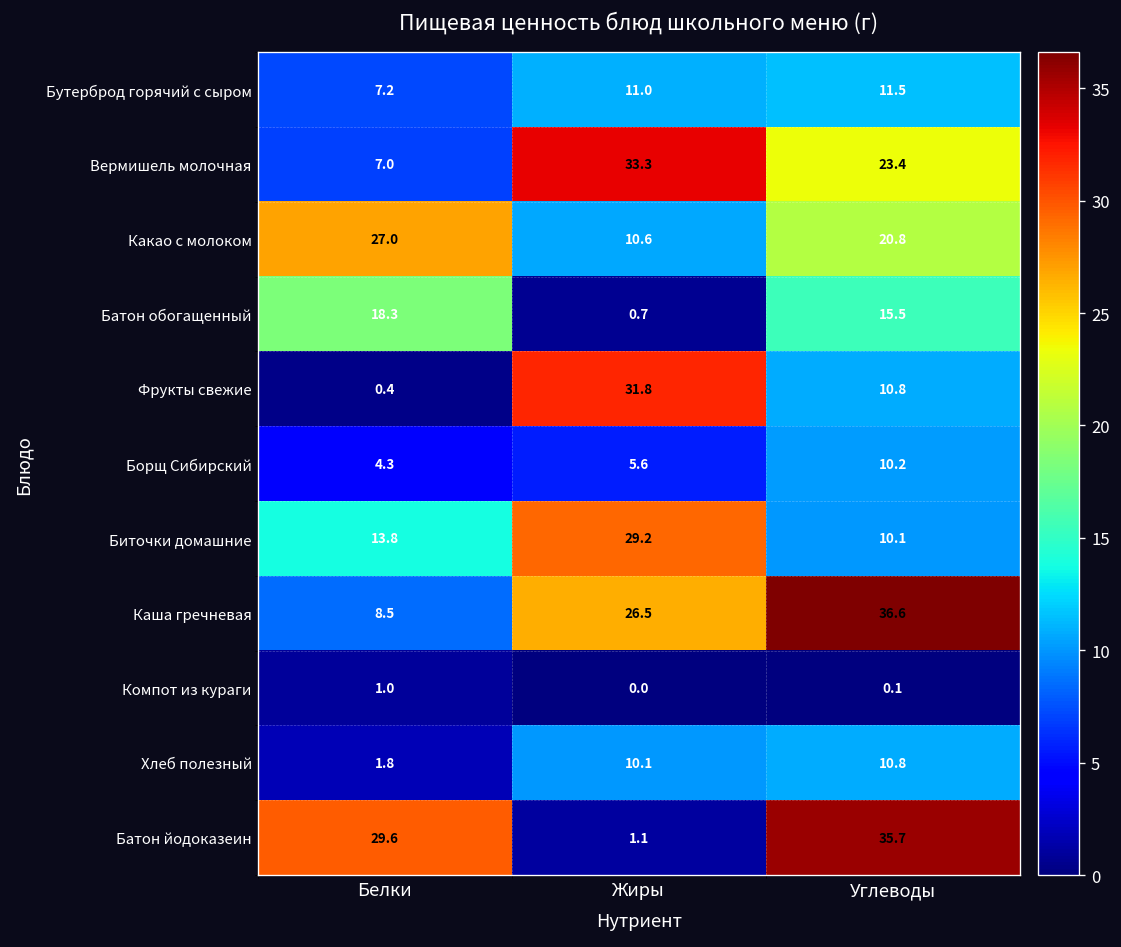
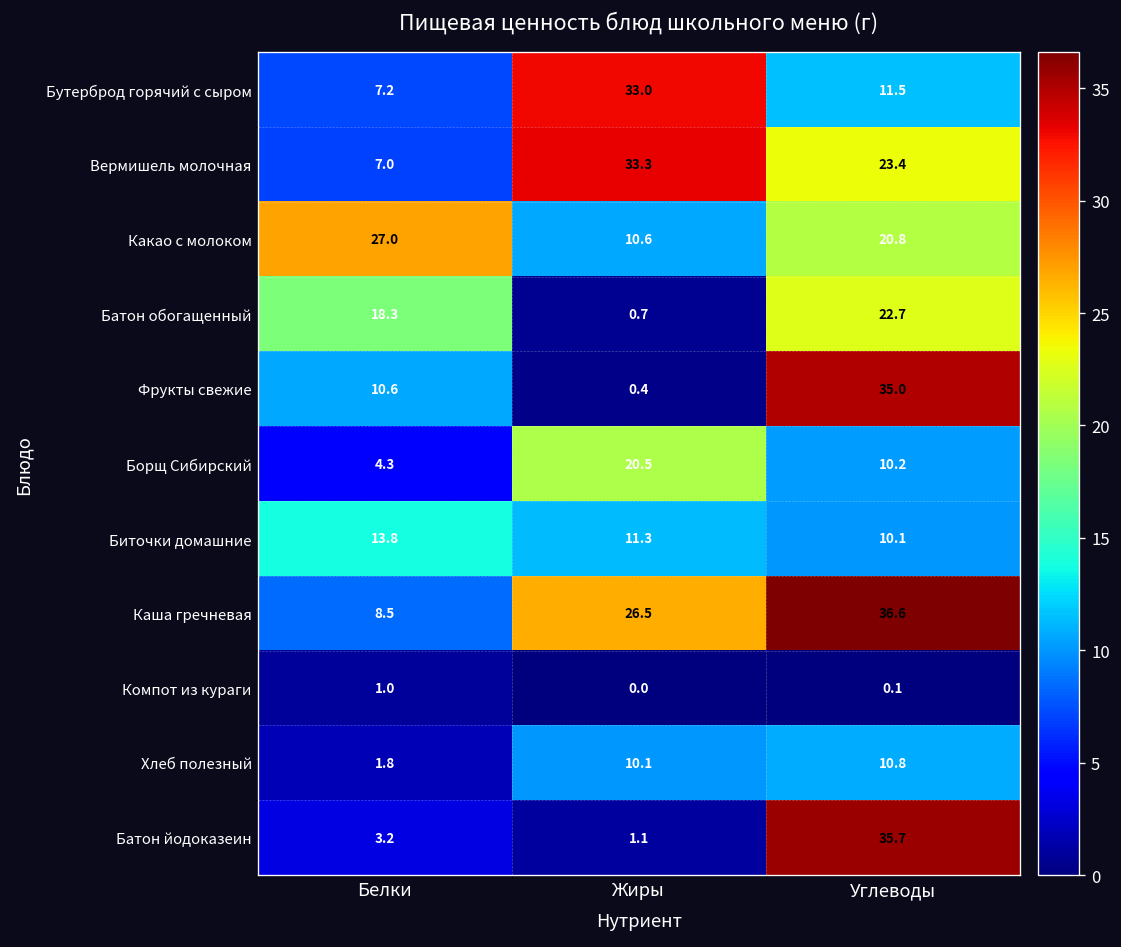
Бутерброд горячий с сыром, Жиры: 11.0 -> 33.0
Батон обогащенный, Углеводы: 15.5 -> 22.7
Фрукты свежие, Белки: 0.4 -> 10.6
Фрукты свежие, Жиры: 31.8 -> 0.4
Фрукты свежие, Углеводы: 10.8 -> 35.0
Борщ Сибирский, Жиры: 5.6 -> 20.5
Биточки домашние, Жиры: 29.2 -> 11.3
Батон йодоказеин, Белки: 29.6 -> 3.2
